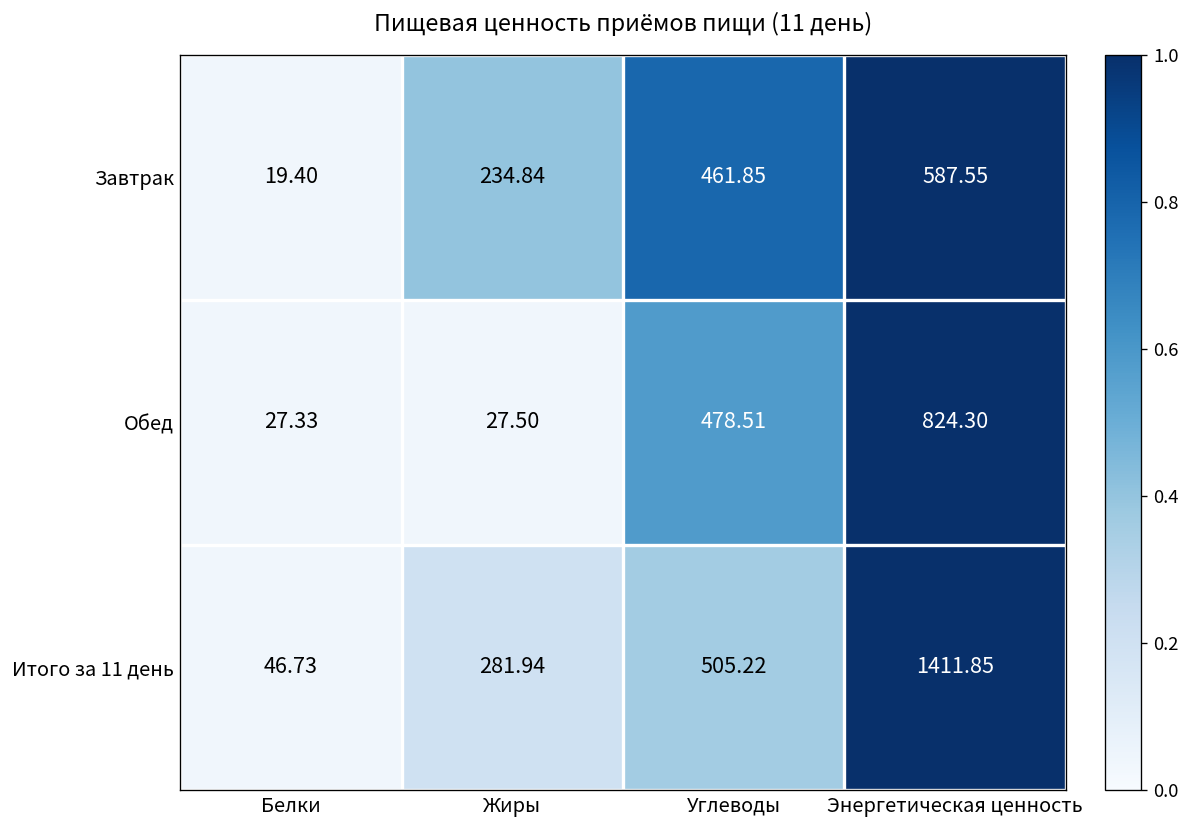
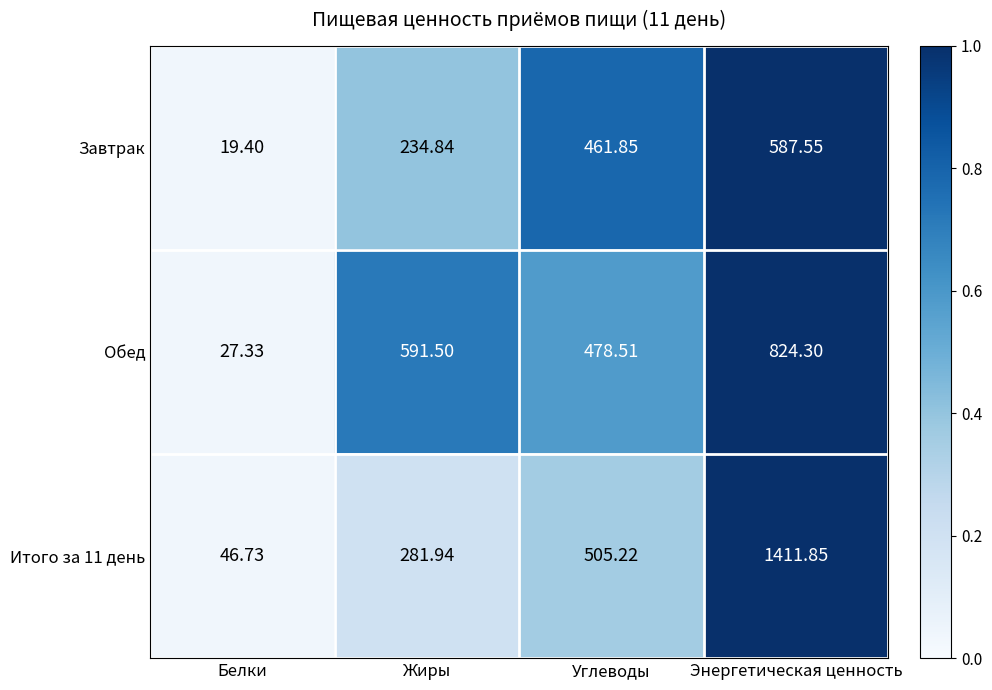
Обед, Жиры: 27.50 -> 591.50
